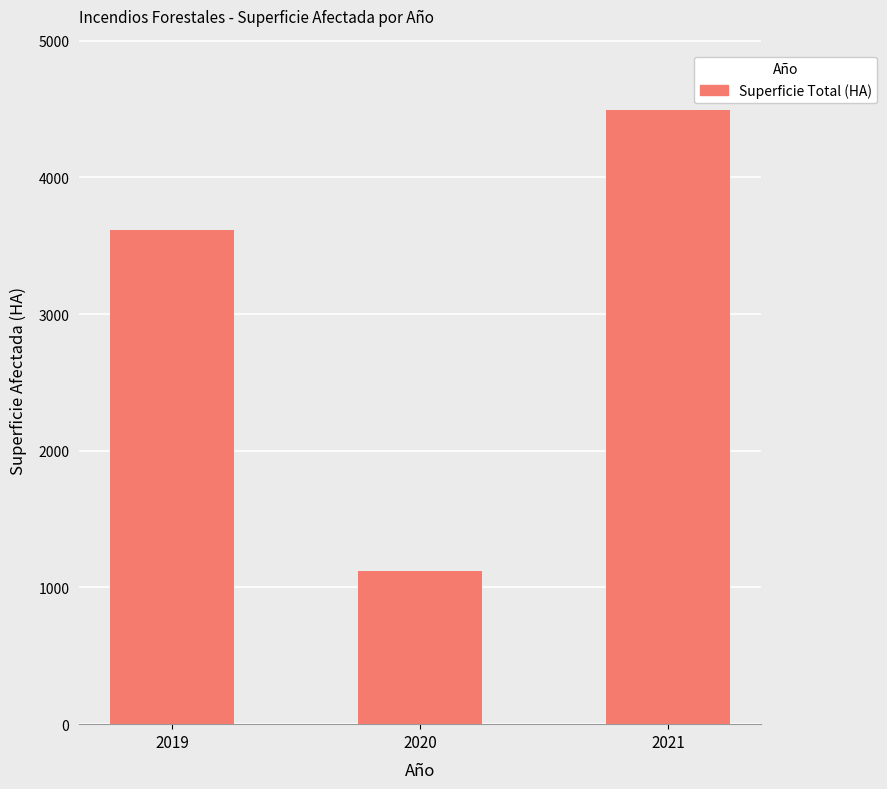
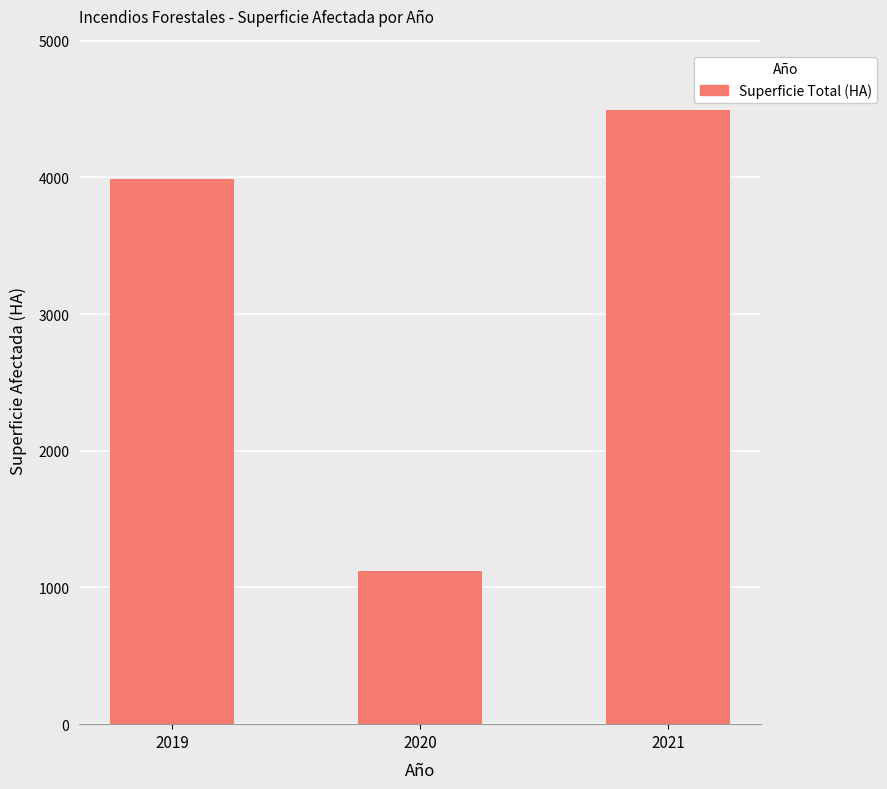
2019: 3610 -> 3990
